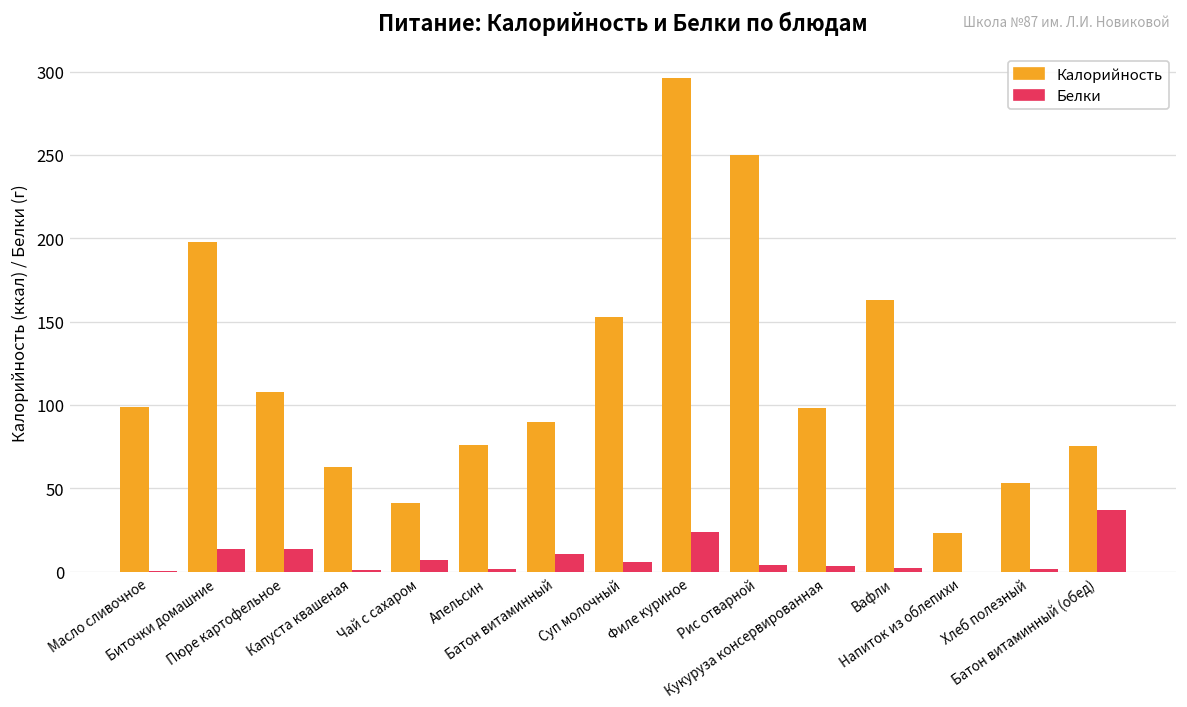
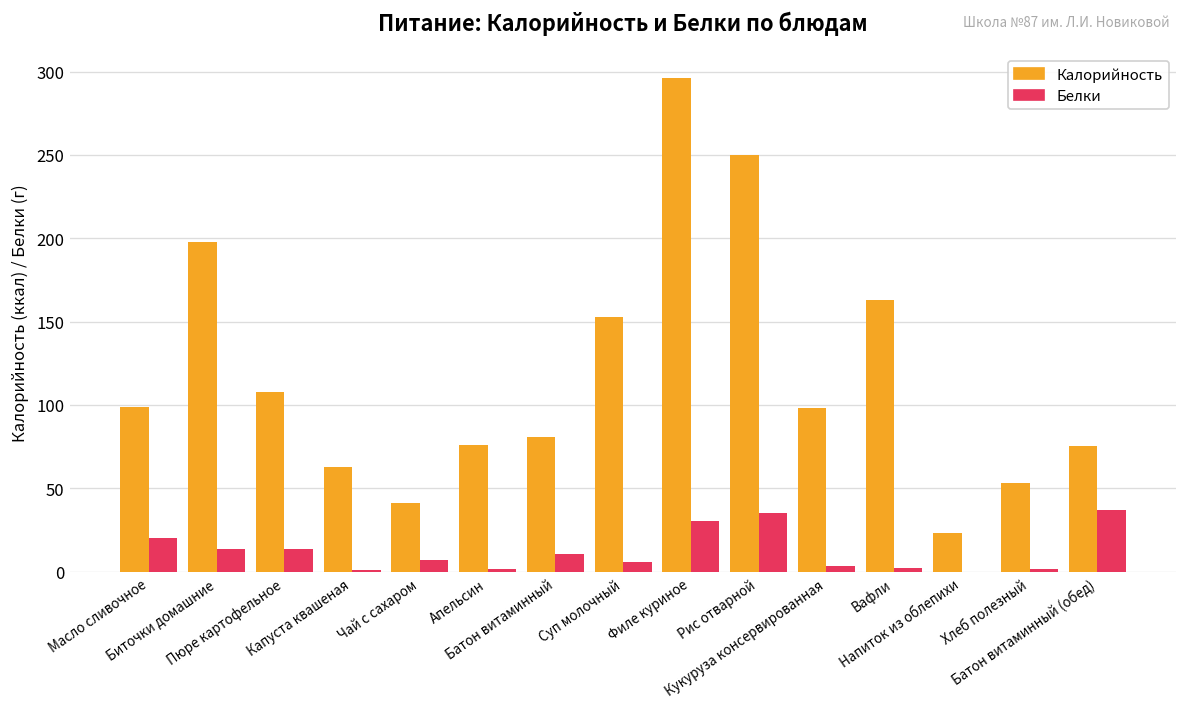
Белки, Масло сливочное: 0 -> 20
Калорийность, Батон витаминный: 90 -> 81
Белки, Филе куриное: 24 -> 31
Белки, Рис отварной: 4 -> 35
